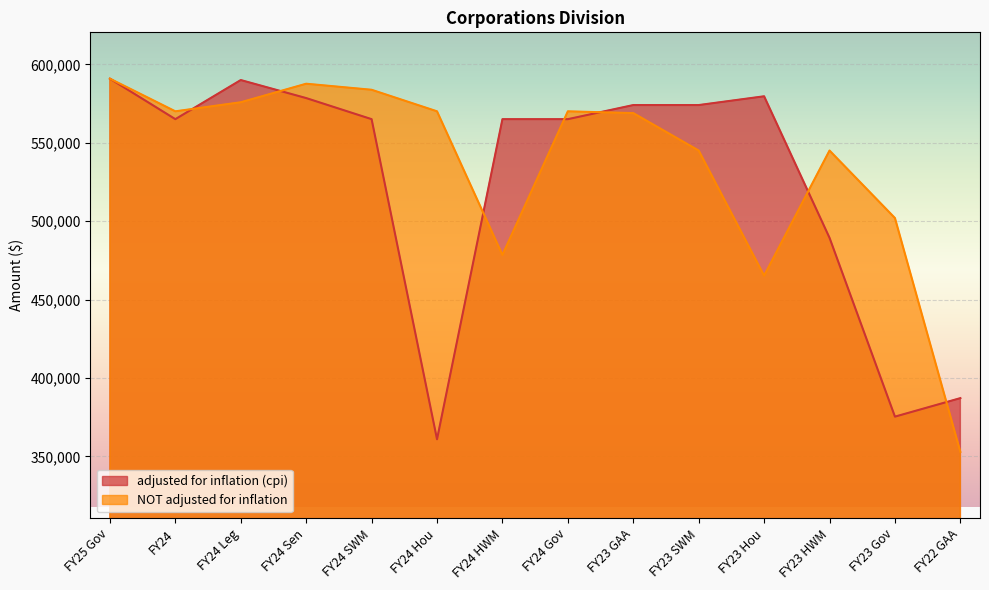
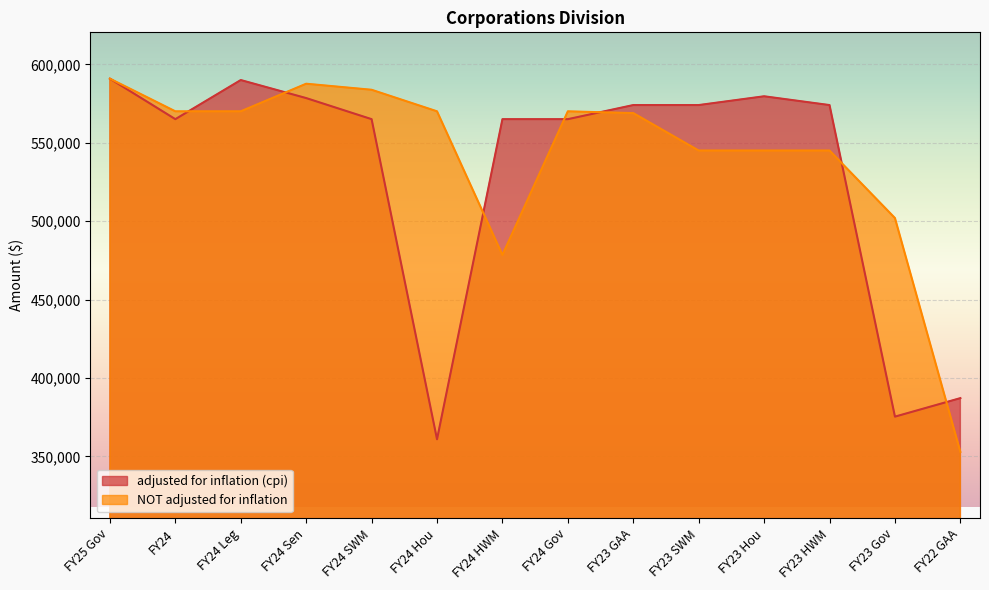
NOT adjusted for inflation, FY24 Leg: 576,000 -> 570,000
NOT adjusted for inflation, FY23 Hou: 465,000 -> 545,000
adjusted for inflation (cpi), FY23 HWM: 489,000 -> 574,000
